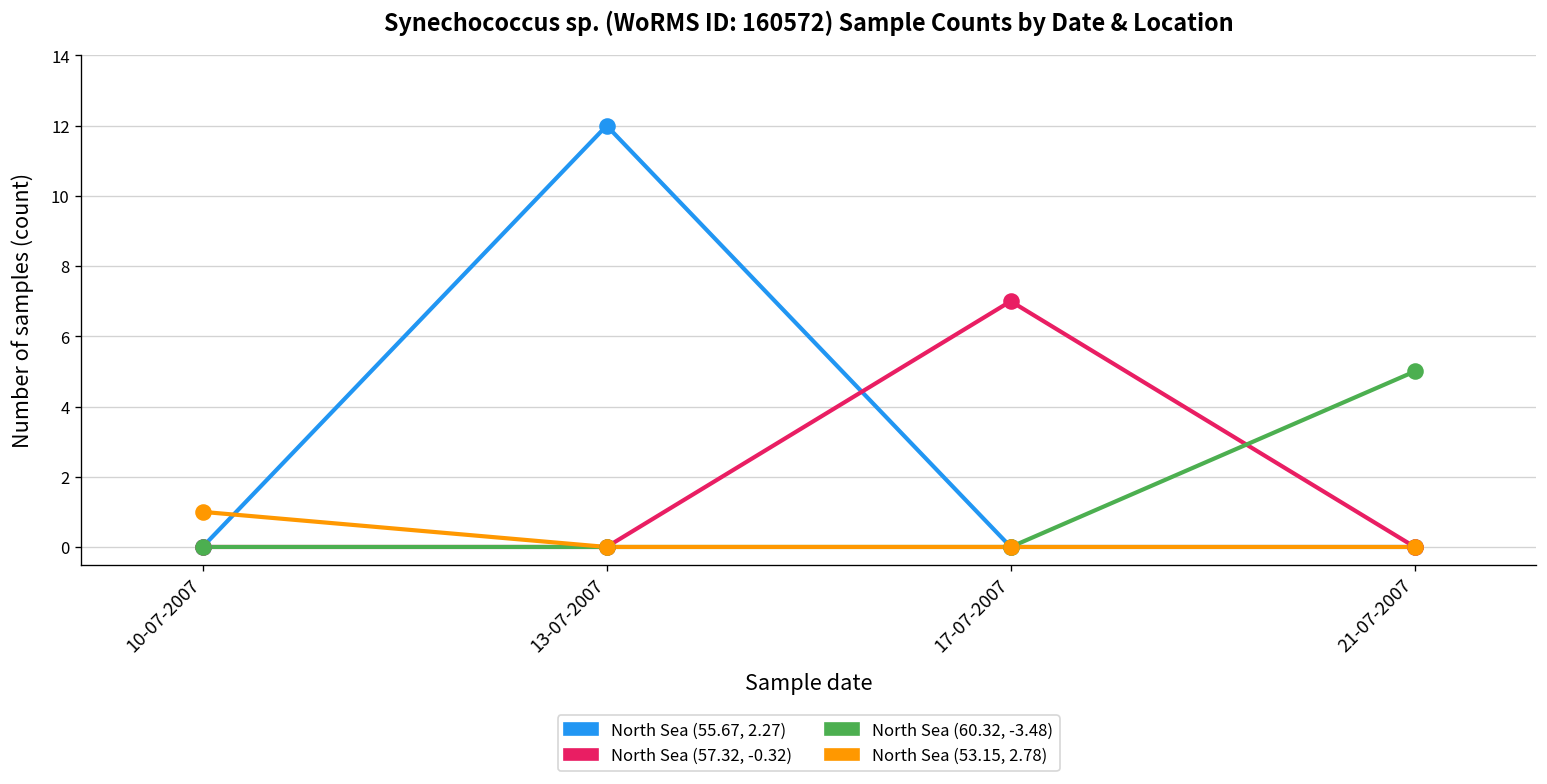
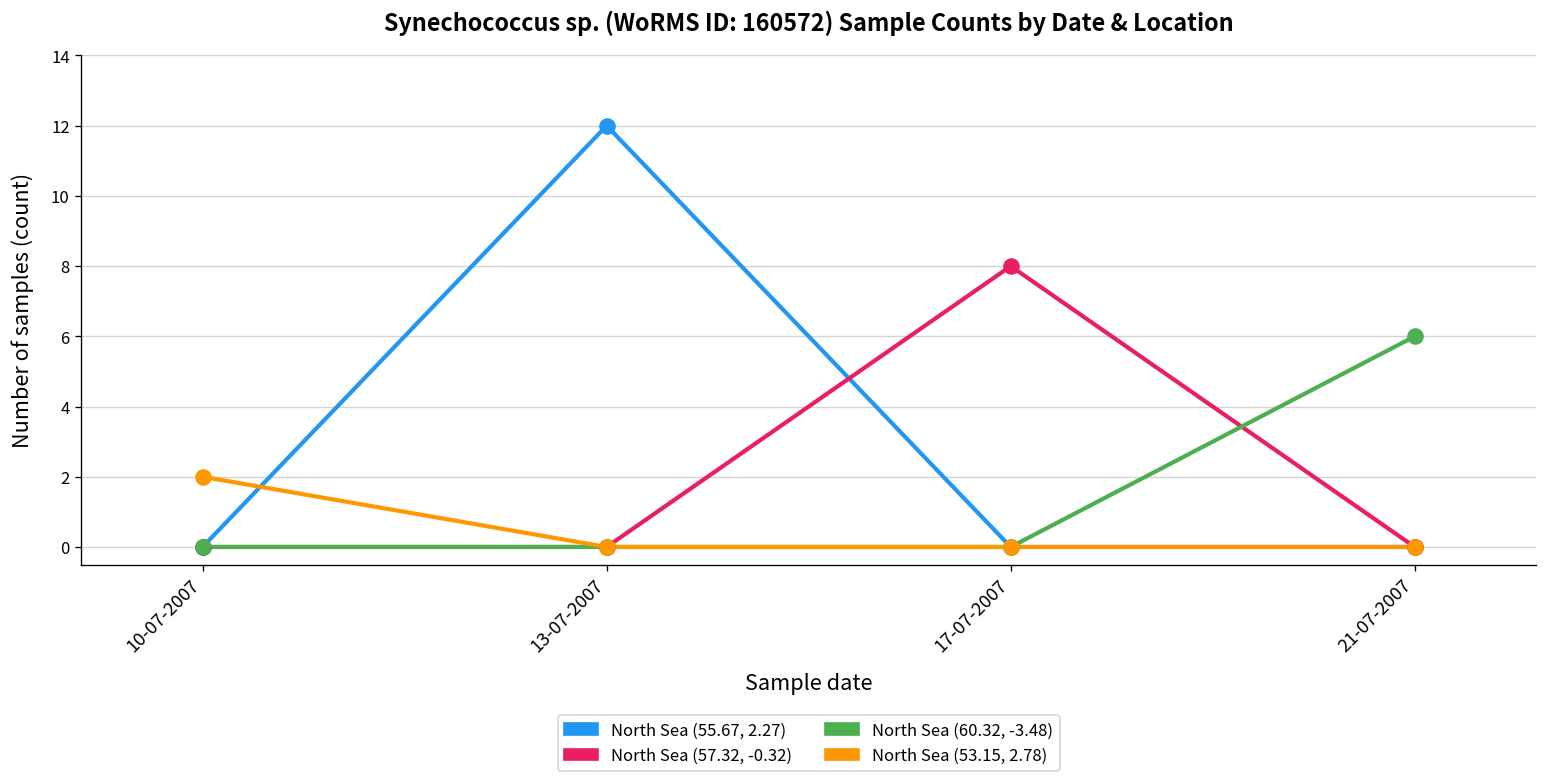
North Sea (53.15, 2.78), 10-07-2007: 1 -> 2
North Sea (57.32, -0.32), 17-07-2007: 7 -> 8
North Sea (60.32, -3.48), 21-07-2007: 5 -> 6
